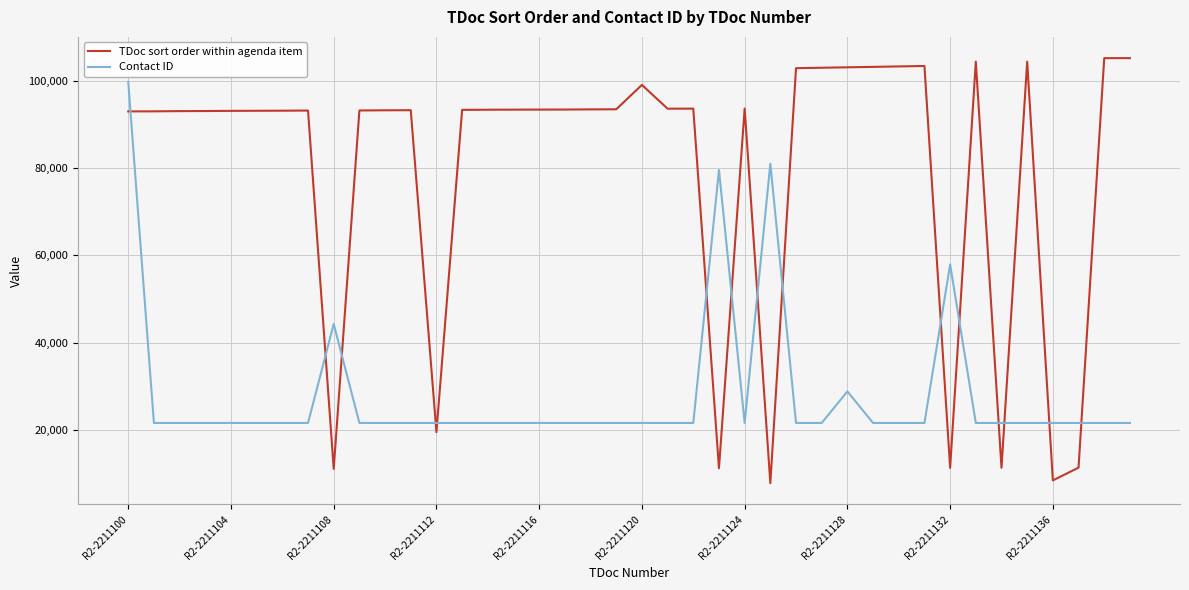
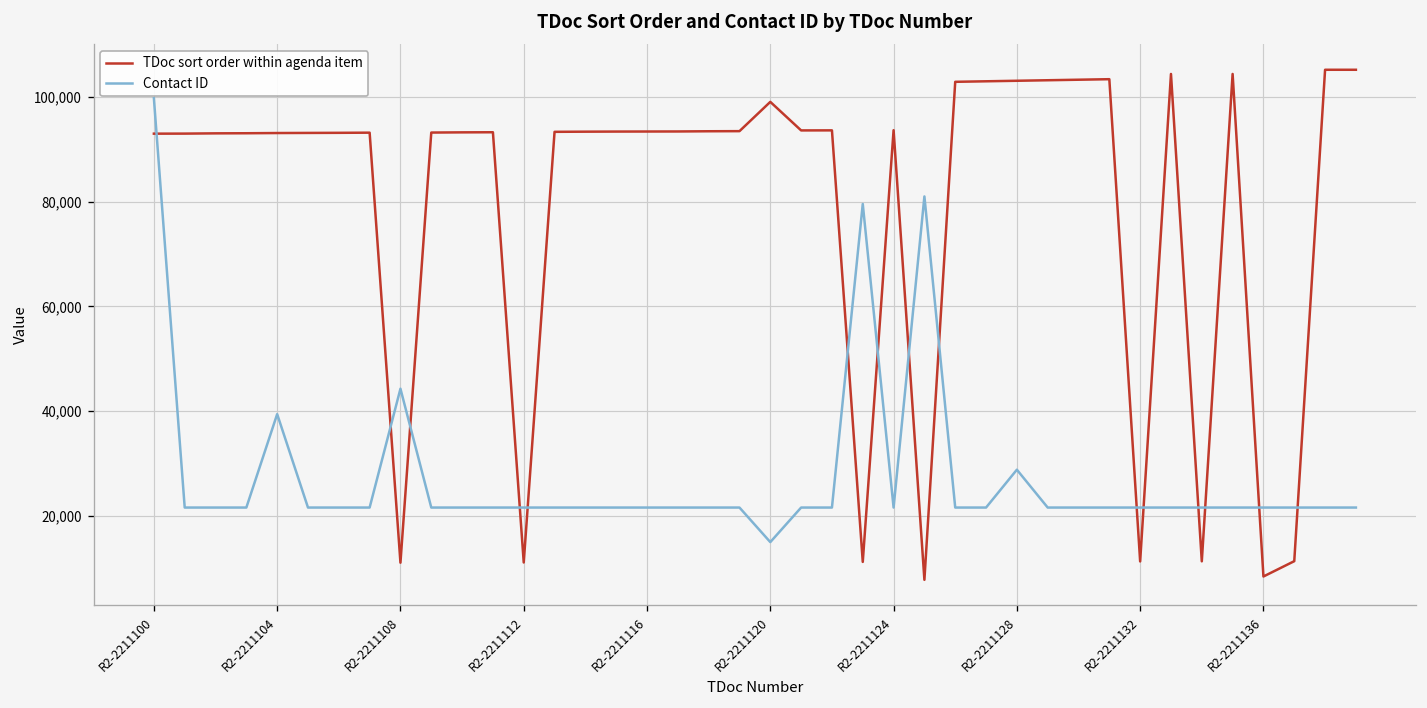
Contact ID, R2-2211104: 22,000 -> 39,000
TDoc sort order within agenda item, R2-2211112: 20,000 -> 11,000
Contact ID, R2-2211120: 22,000 -> 15,000
Contact ID, R2-2211132: 58,000 -> 22,000
